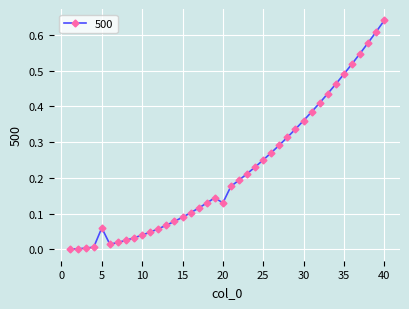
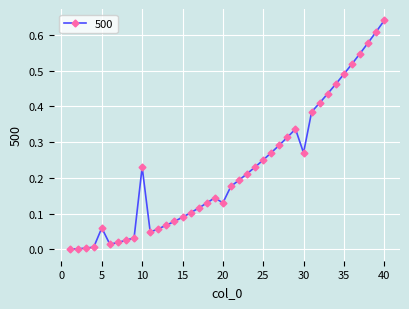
10: 0.04 -> 0.23
30: 0.36 -> 0.27
